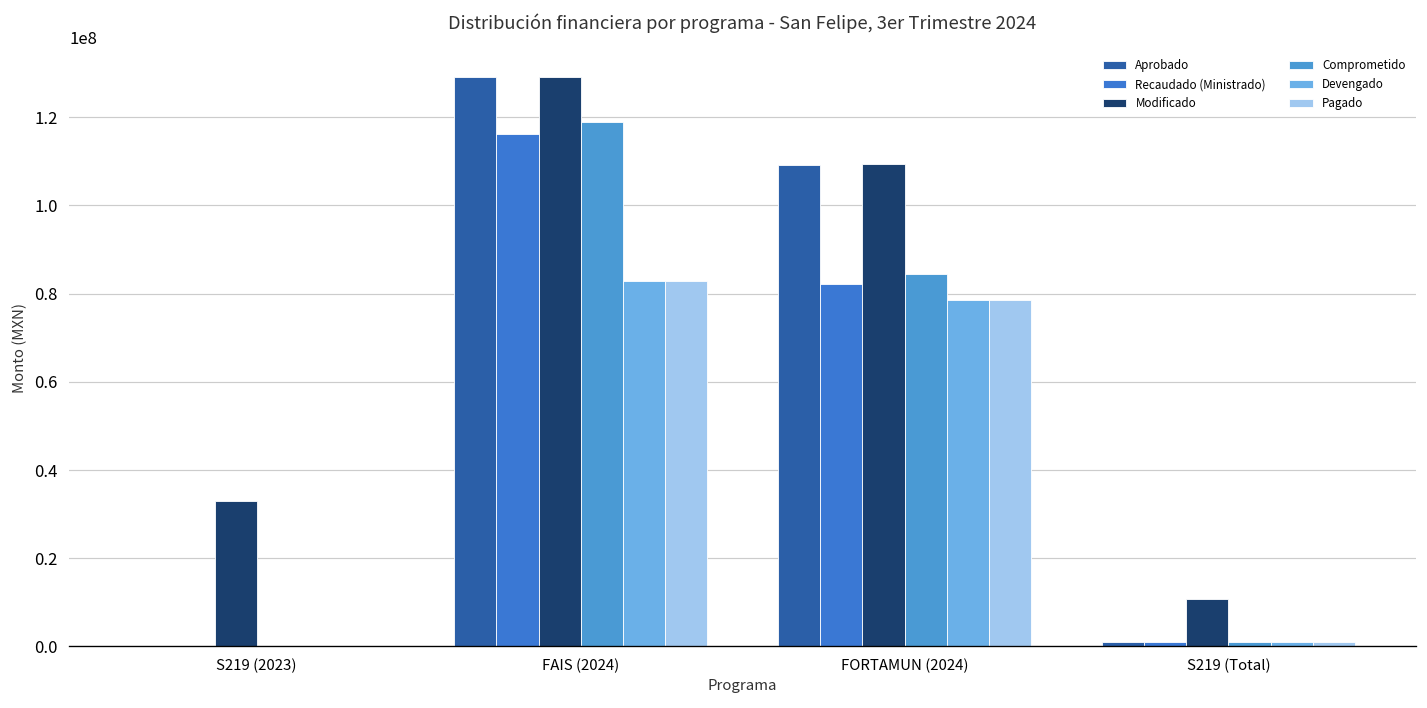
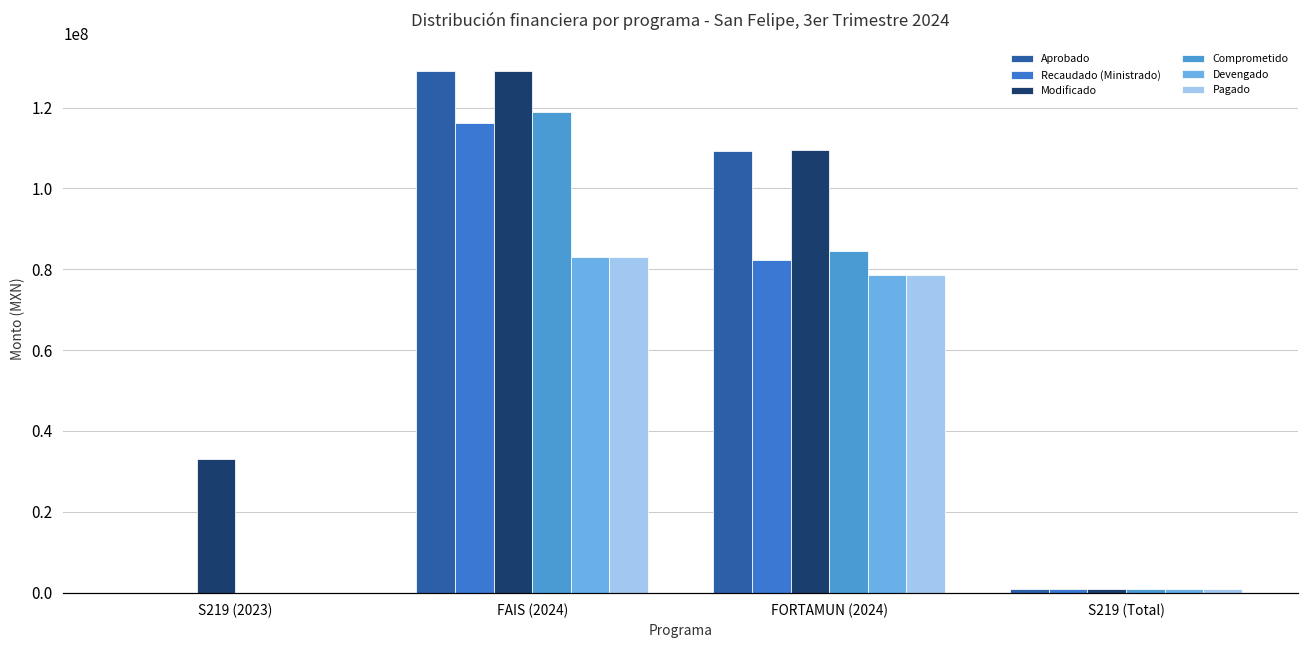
Modificado, S219 (Total): 11000000 -> 1000000
